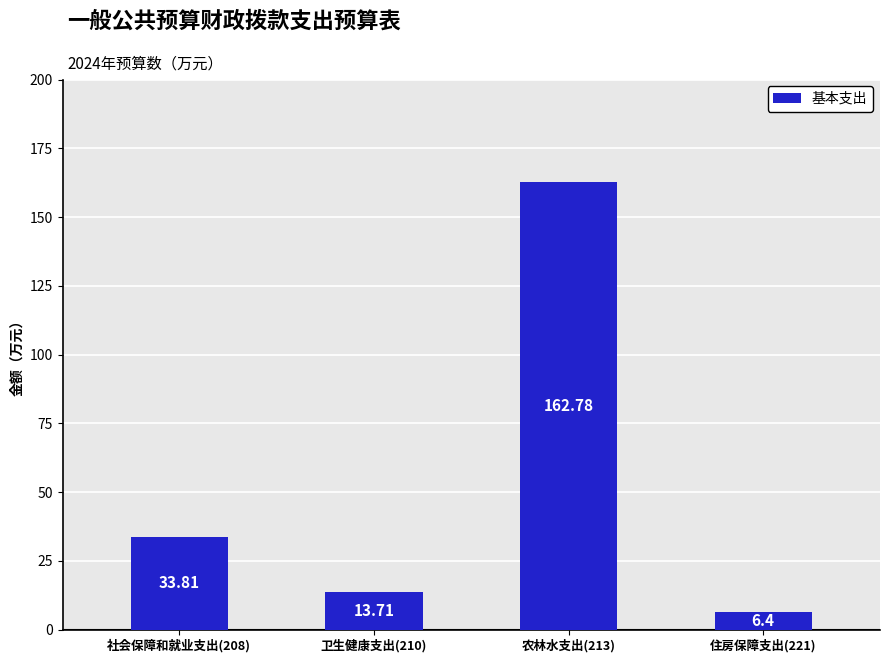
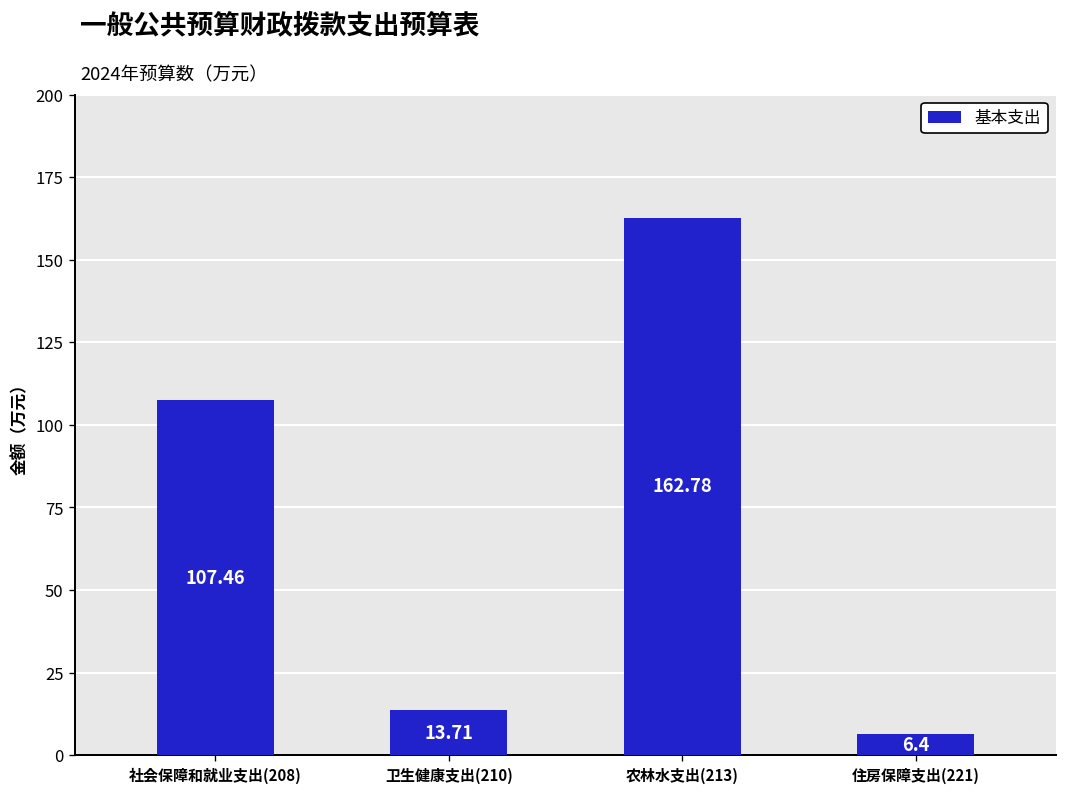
社会保障和就业支出(208): 33.81 -> 107.46
